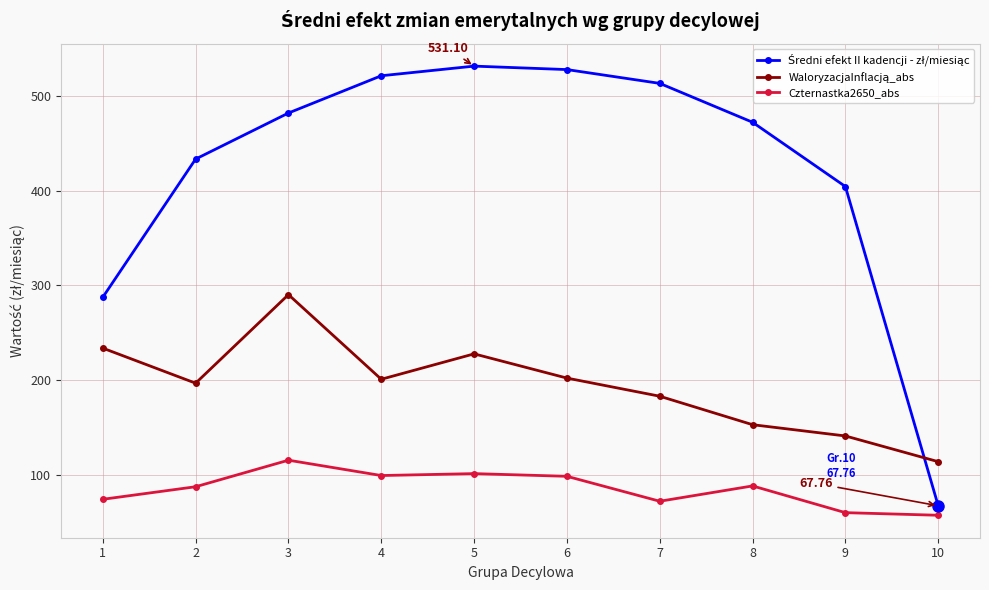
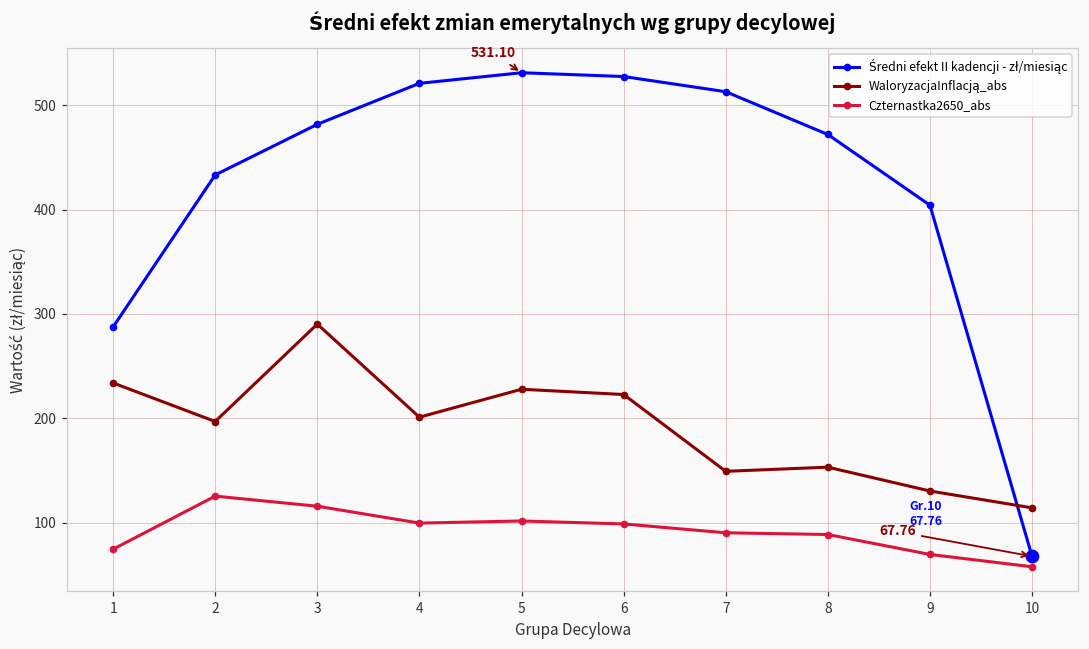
Czternastka2650_abs, 2: 90 -> 130
WaloryzacjaInflacją_abs, 6: 200 -> 220
WaloryzacjaInflacją_abs, 7: 180 -> 150
Czternastka2650_abs, 7: 70 -> 90
WaloryzacjaInflacją_abs, 9: 140 -> 130
Czternastka2650_abs, 9: 60 -> 70
